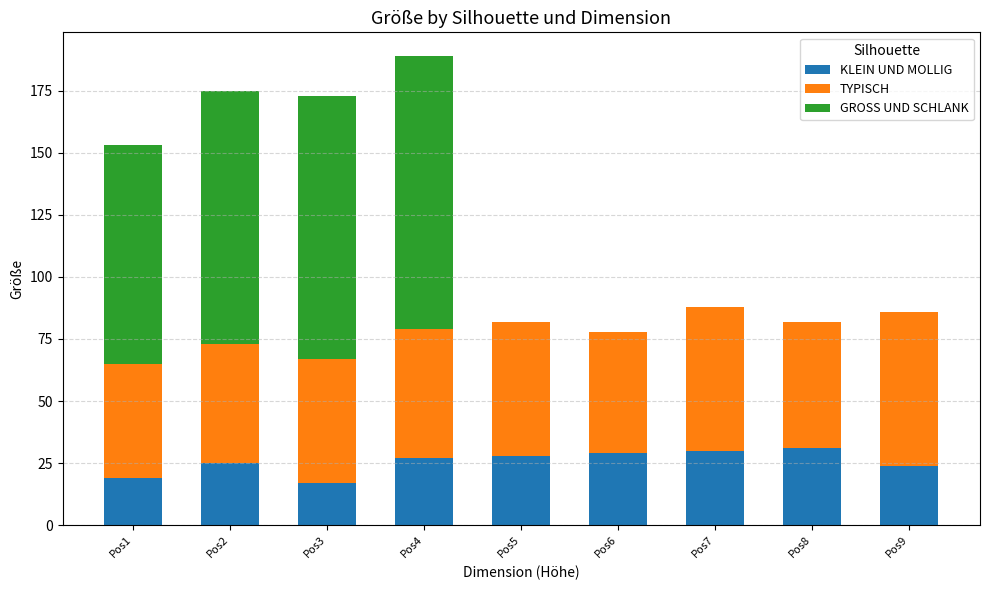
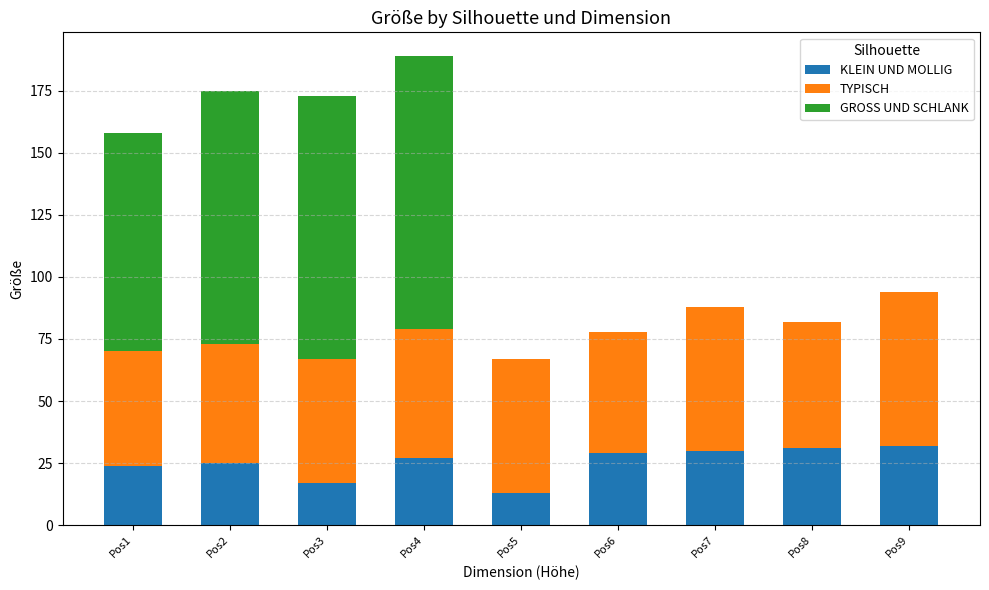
KLEIN UND MOLLIG, Pos1: 19 -> 24
KLEIN UND MOLLIG, Pos5: 28 -> 13
KLEIN UND MOLLIG, Pos9: 24 -> 32
